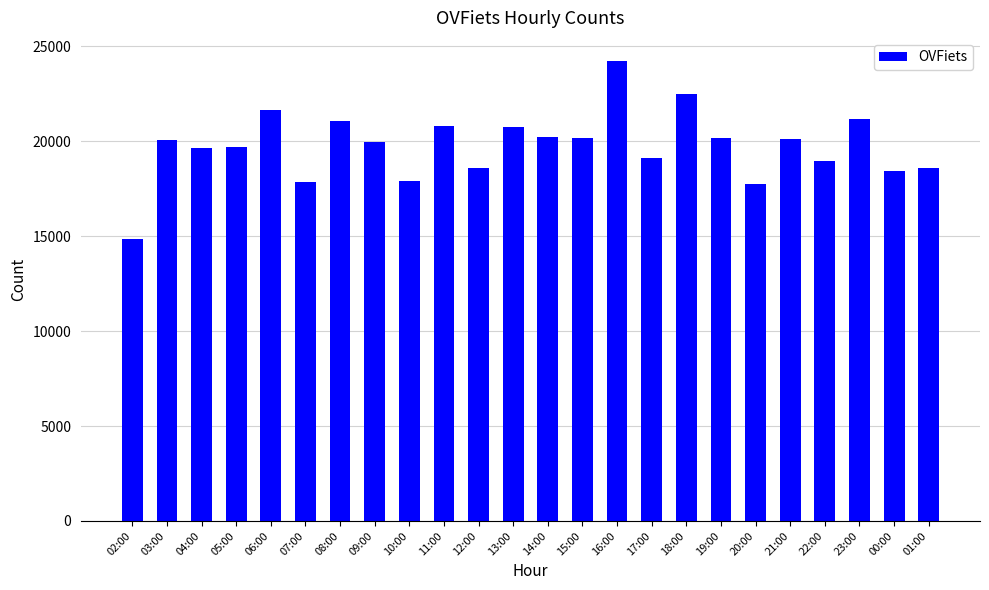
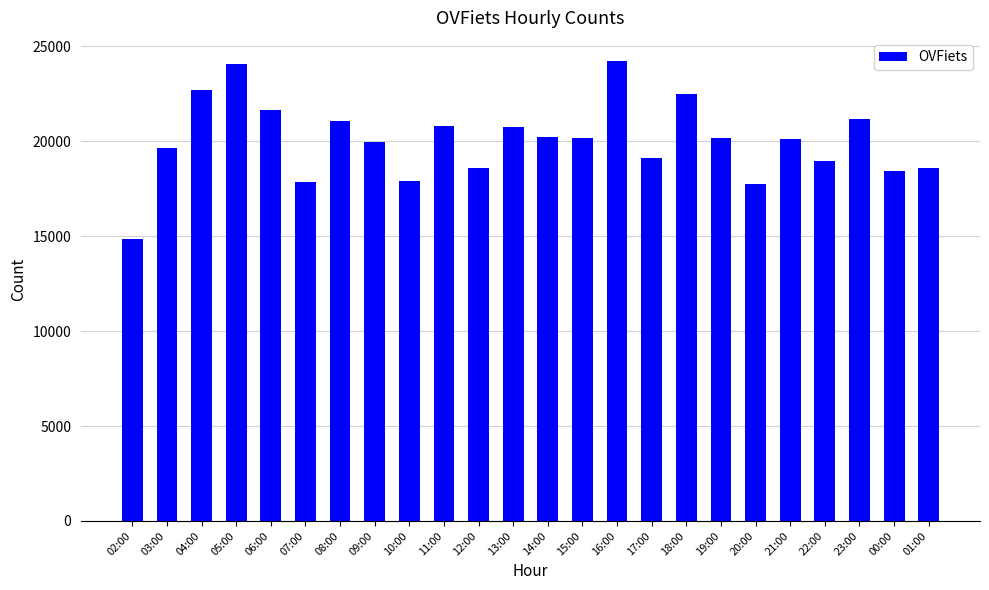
03:00: 20100 -> 19600
04:00: 19700 -> 22700
05:00: 19700 -> 24100
